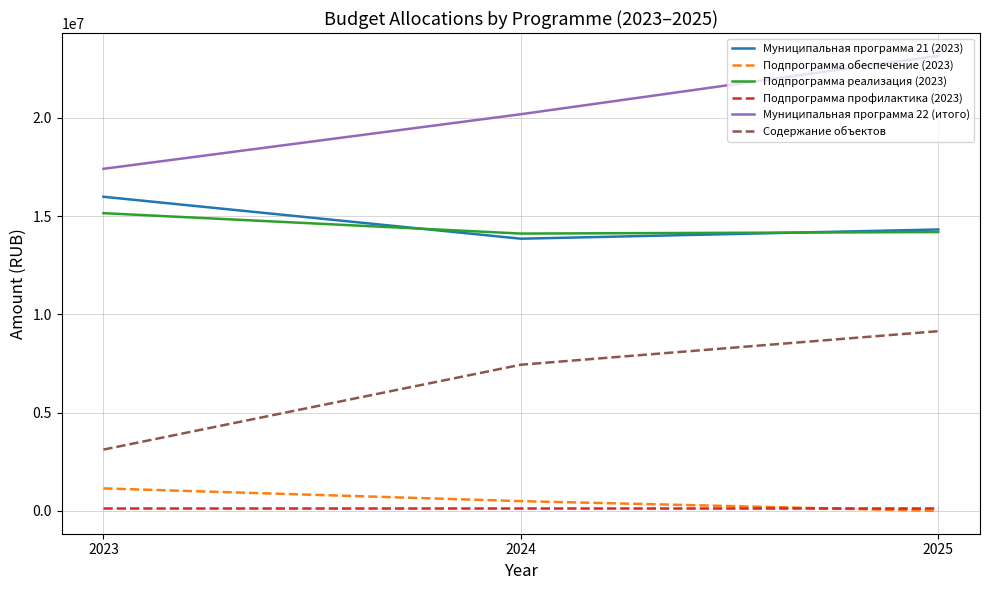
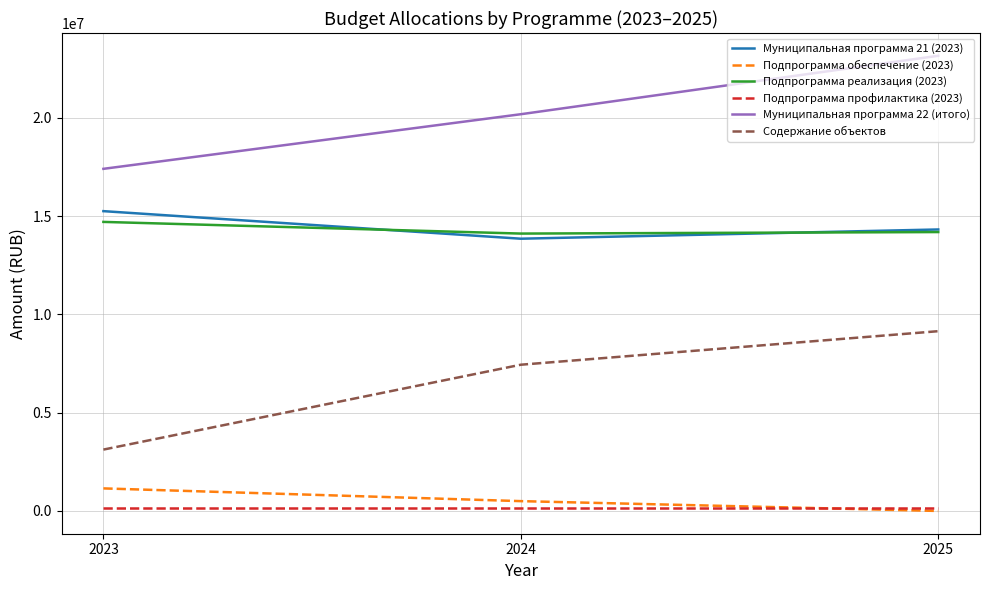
Муниципальная программа 21 (2023), 2023: 16000000 -> 15200000
Подпрограмма реализация (2023), 2023: 15100000 -> 14700000
